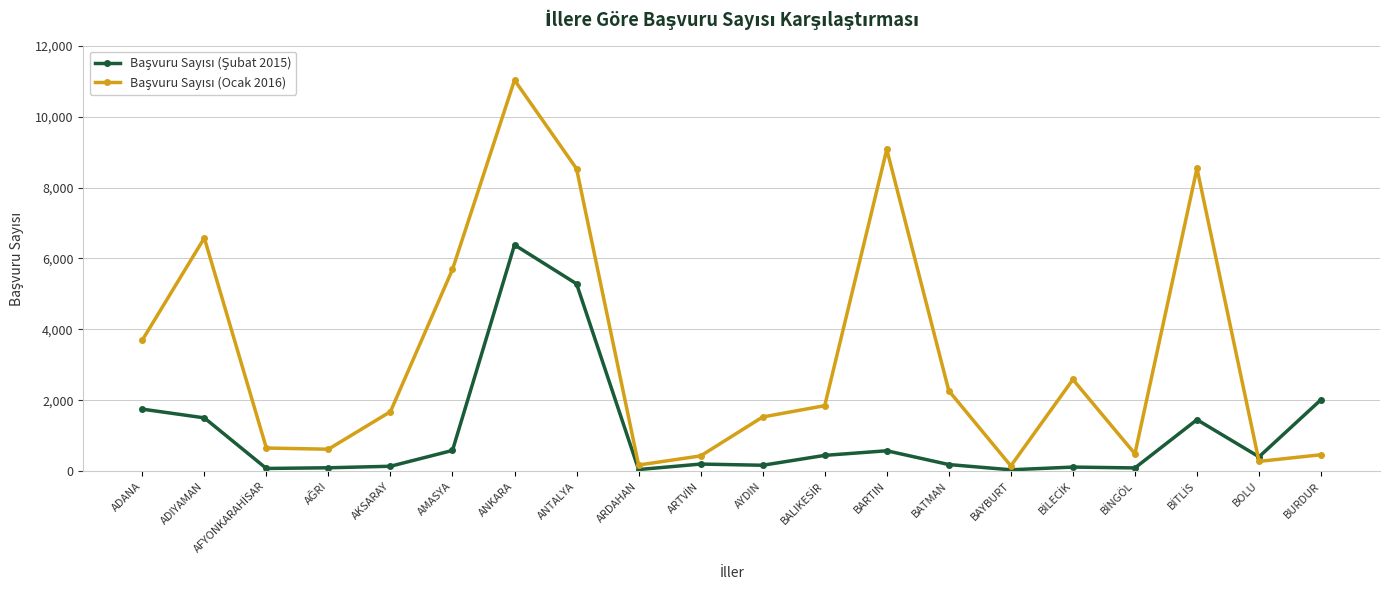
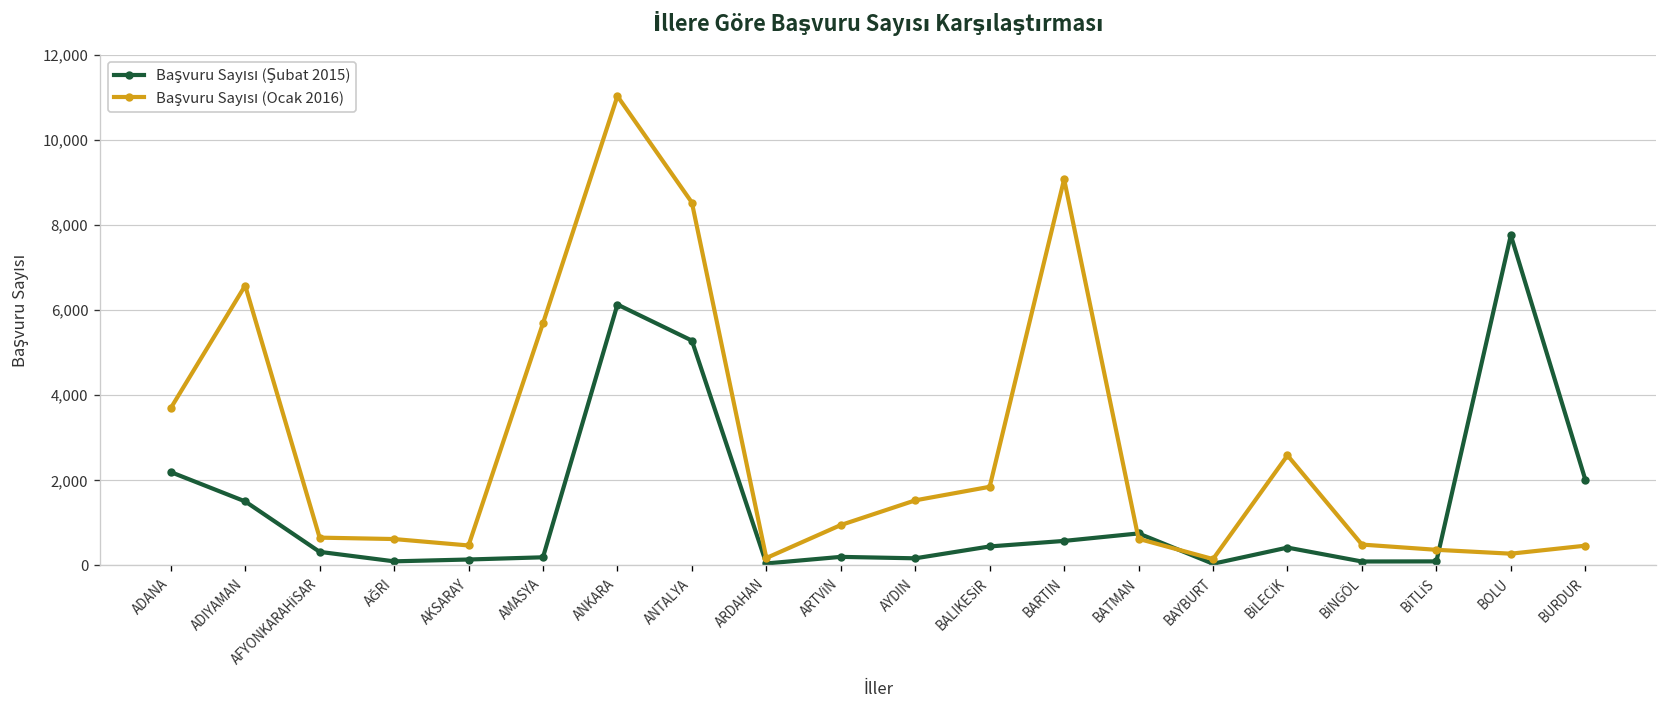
Başvuru Sayısı (Şubat 2015), ADANA: 1,800 -> 2,200
Başvuru Sayısı (Şubat 2015), AFYONKARAHİSAR: 100 -> 300
Başvuru Sayısı (Ocak 2016), AKSARAY: 1,700 -> 500
Başvuru Sayısı (Şubat 2015), AMASYA: 600 -> 200
Başvuru Sayısı (Şubat 2015), ANKARA: 6,400 -> 6,100
Başvuru Sayısı (Ocak 2016), ARTVİN: 400 -> 900
Başvuru Sayısı (Şubat 2015), BATMAN: 200 -> 800
Başvuru Sayısı (Ocak 2016), BATMAN: 2,300 -> 600
Başvuru Sayısı (Şubat 2015), BİLECİK: 100 -> 400
Başvuru Sayısı (Şubat 2015), BİTLİS: 1,500 -> 100
Başvuru Sayısı (Ocak 2016), BİTLİS: 8,500 -> 400
Başvuru Sayısı (Şubat 2015), BOLU: 400 -> 7,800
